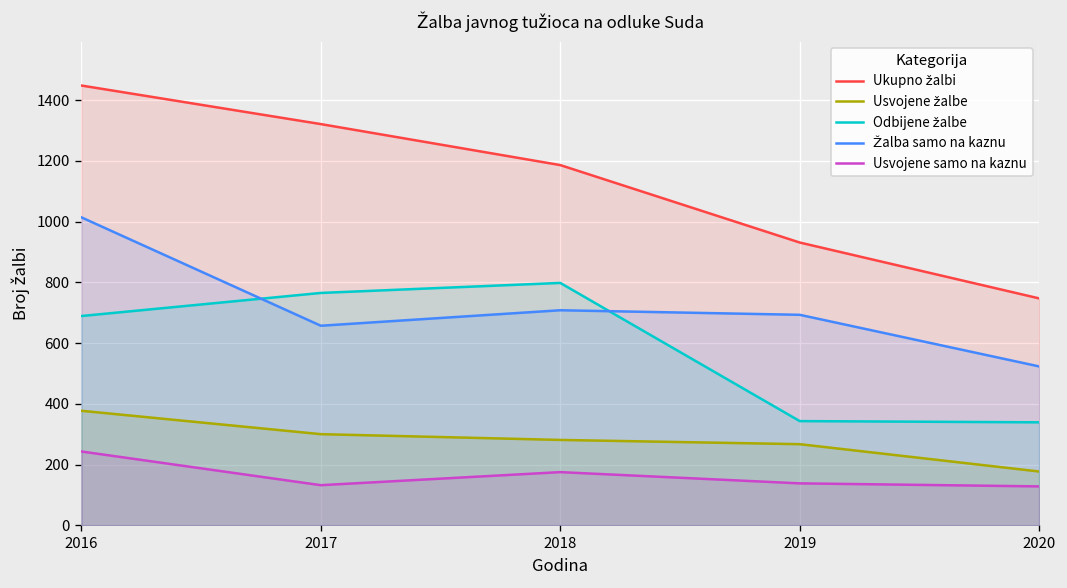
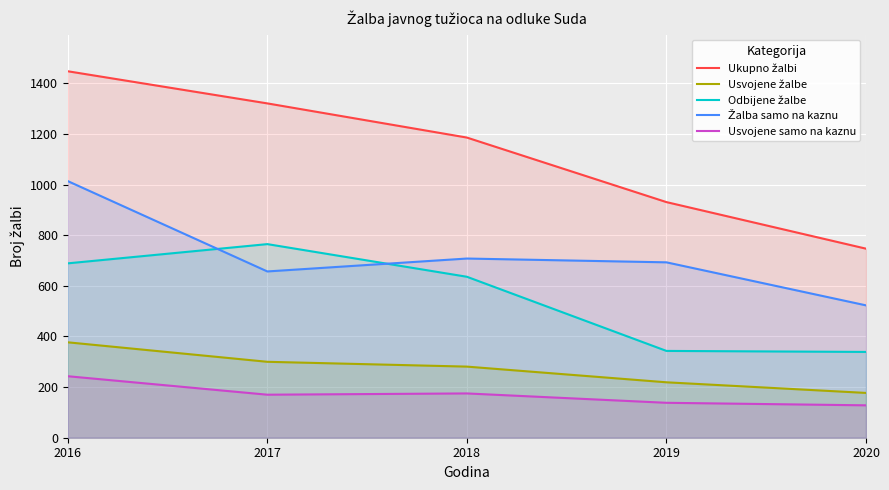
Usvojene samo na kaznu, 2017: 130 -> 170
Odbijene žalbe, 2018: 800 -> 640
Usvojene žalbe, 2019: 270 -> 220
